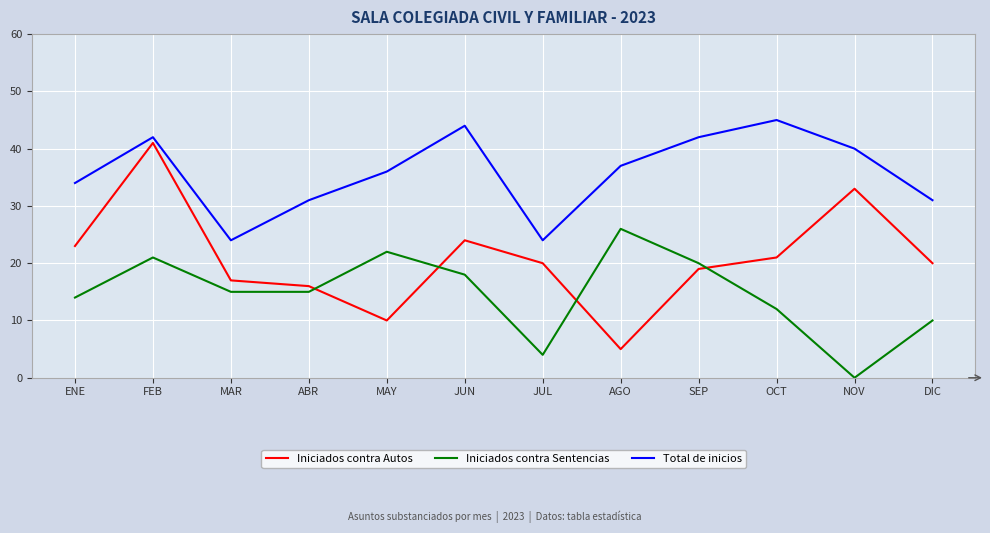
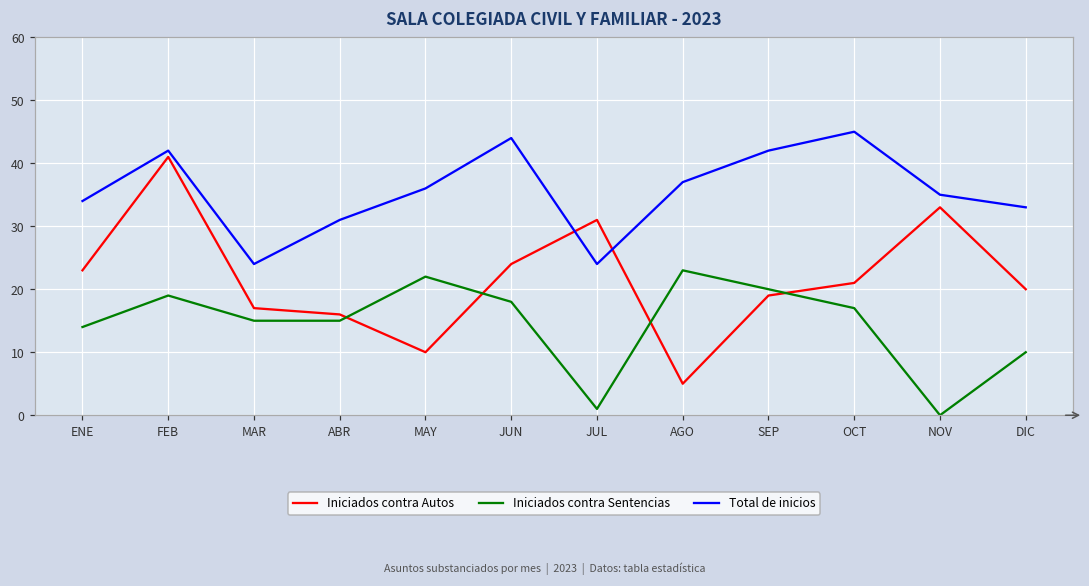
Iniciados contra Sentencias, FEB: 21 -> 19
Iniciados contra Autos, JUL: 20 -> 31
Iniciados contra Sentencias, JUL: 4 -> 1
Iniciados contra Sentencias, AGO: 26 -> 23
Iniciados contra Sentencias, OCT: 12 -> 17
Total de inicios, NOV: 40 -> 35
Total de inicios, DIC: 31 -> 33
